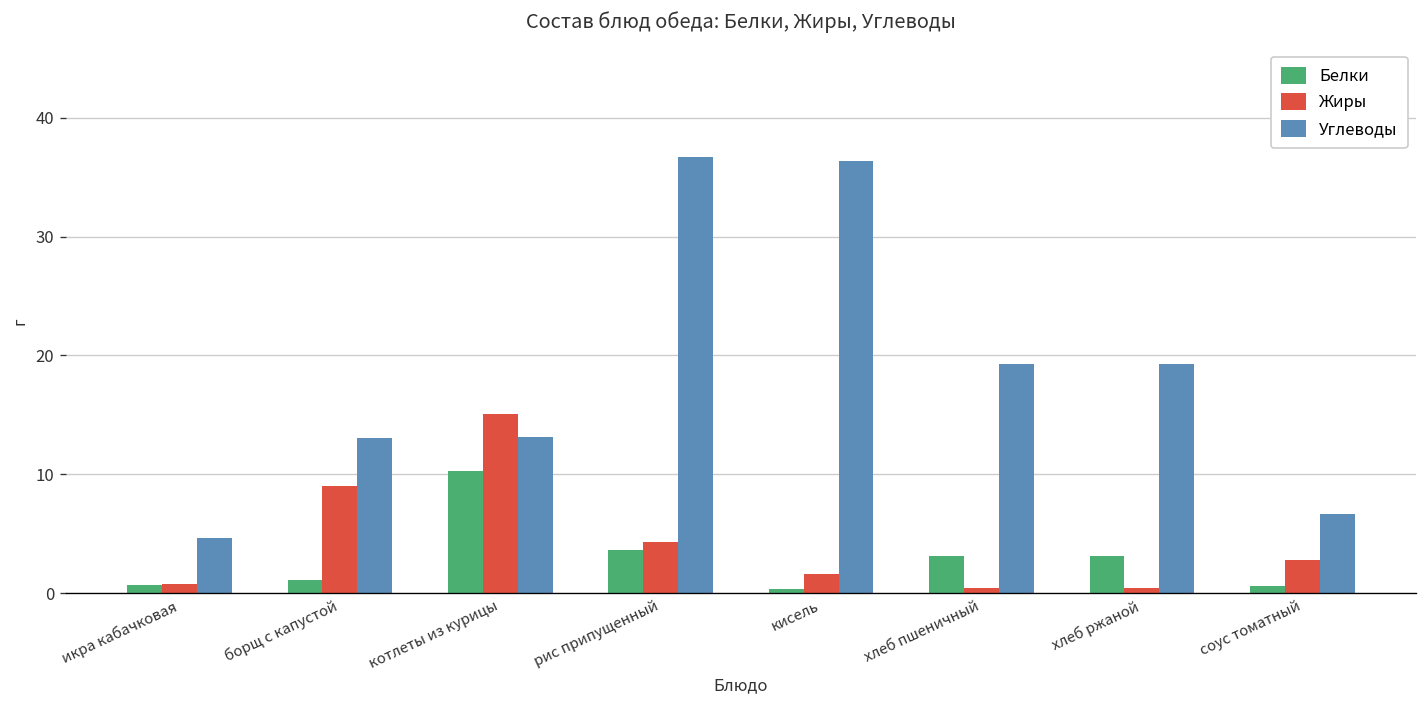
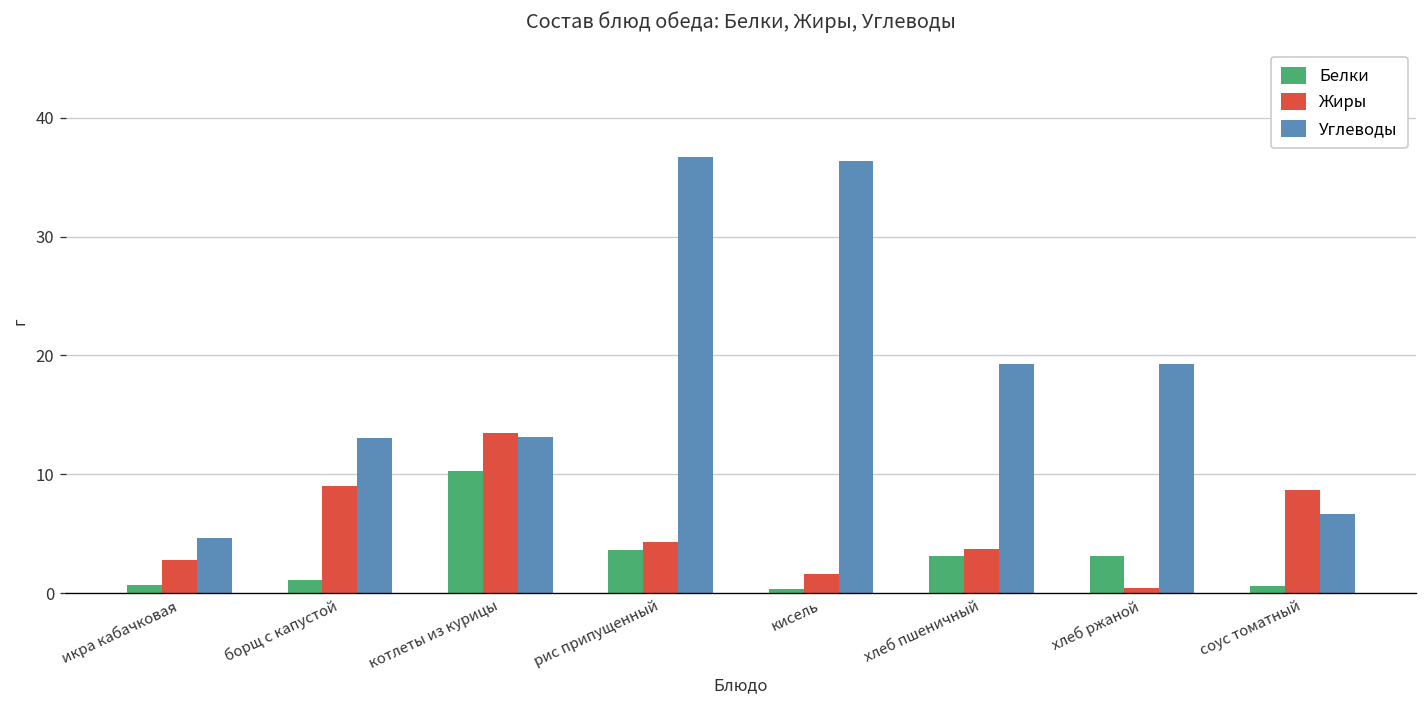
Жиры, икра кабачковая: 1 -> 3
Жиры, котлеты из курицы: 15 -> 13
Жиры, хлеб пшеничный: 0 -> 4
Жиры, соус томатный: 3 -> 9
